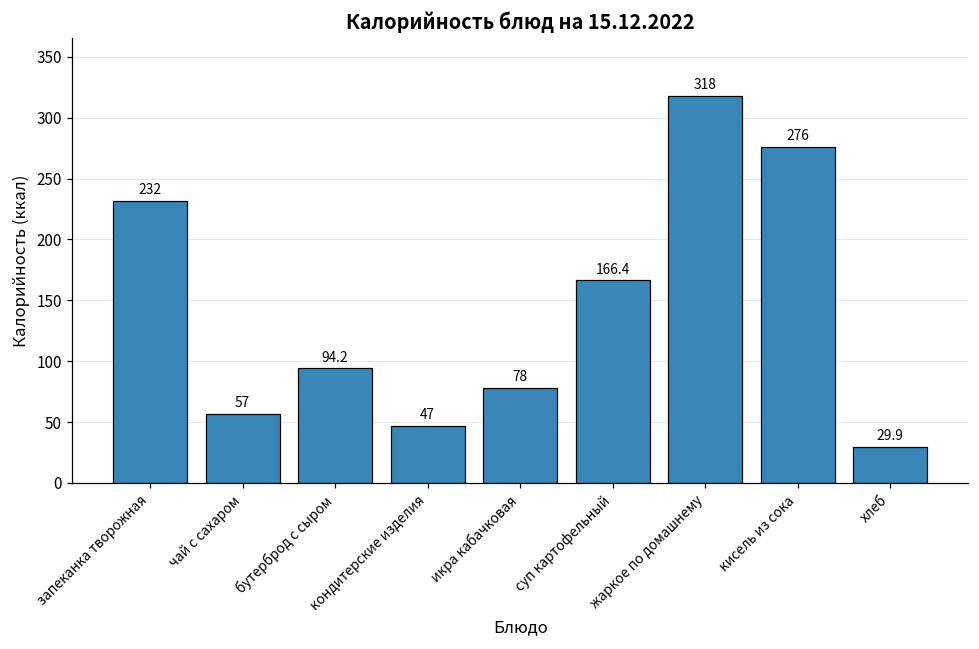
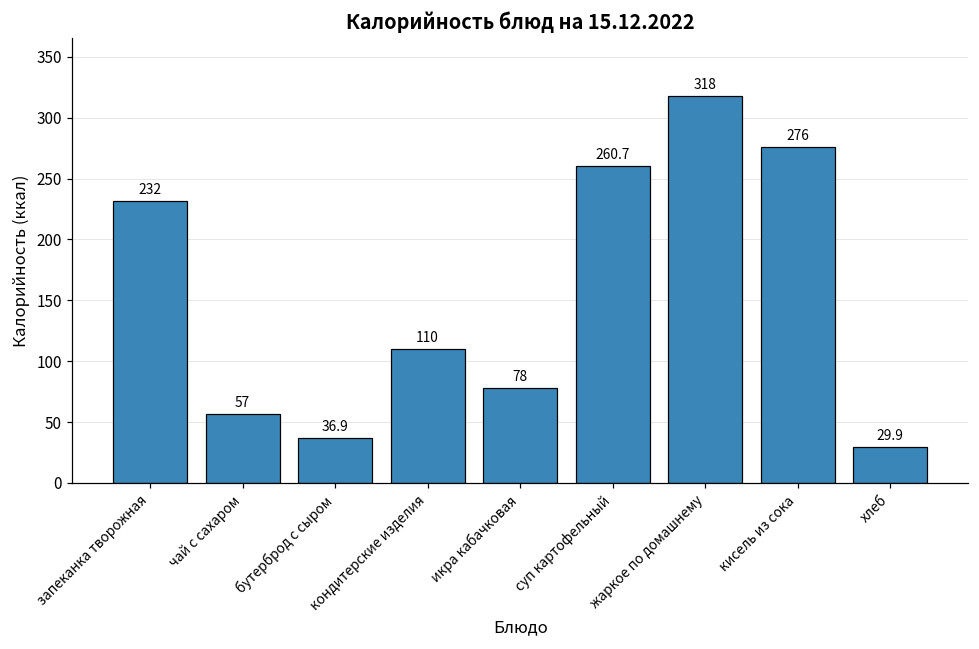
бутерброд с сыром: 94.2 -> 36.9
кондитерские изделия: 47 -> 110
суп картофельный: 166.4 -> 260.7
